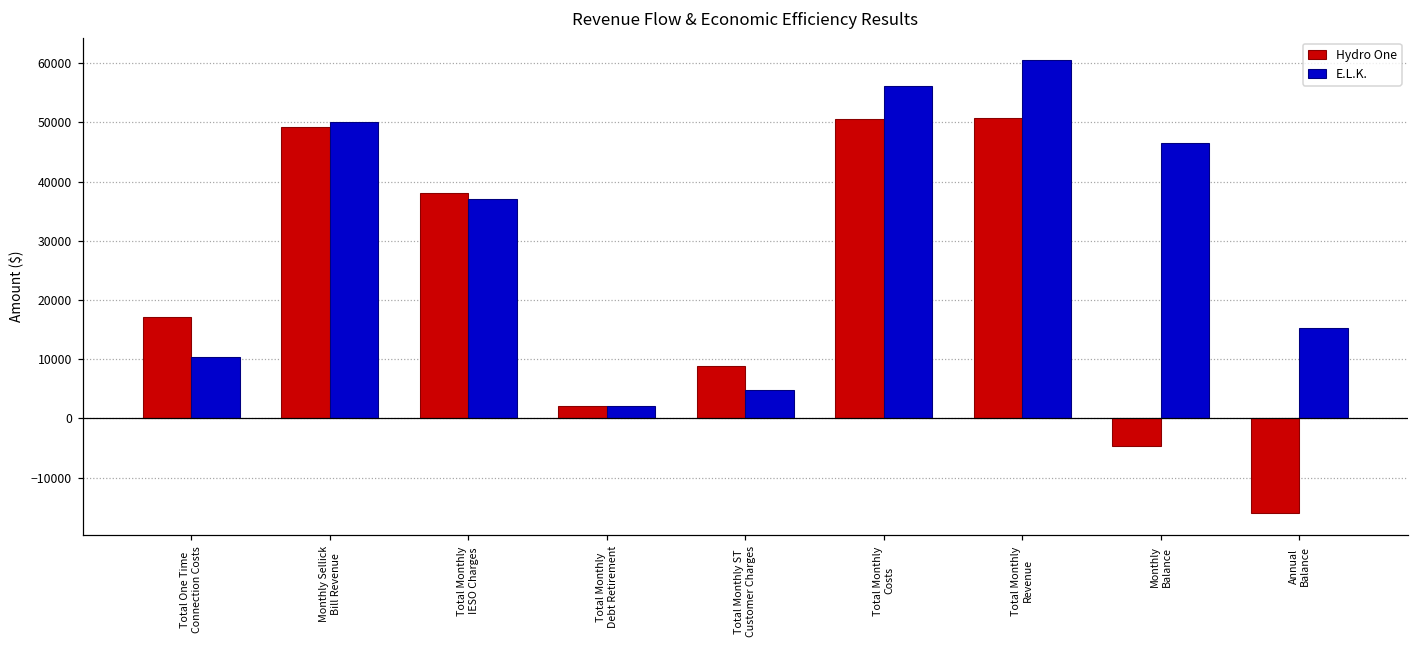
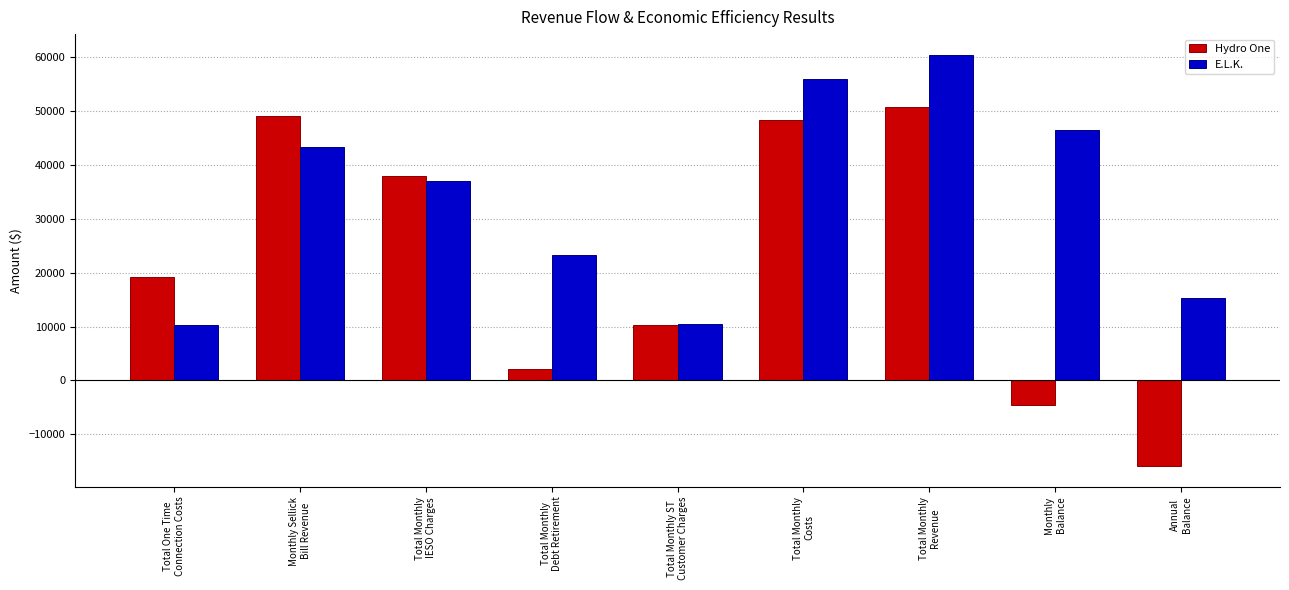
Hydro One, Total One Time Connection Costs: 17000 -> 19000
E.L.K., Monthly Sellick Bill Revenue: 50000 -> 43000
E.L.K., Total Monthly Debt Retirement: 2000 -> 23000
Hydro One, Total Monthly ST Customer Charges: 9000 -> 10000
E.L.K., Total Monthly ST Customer Charges: 5000 -> 11000
Hydro One, Total Monthly Costs: 50000 -> 48000
